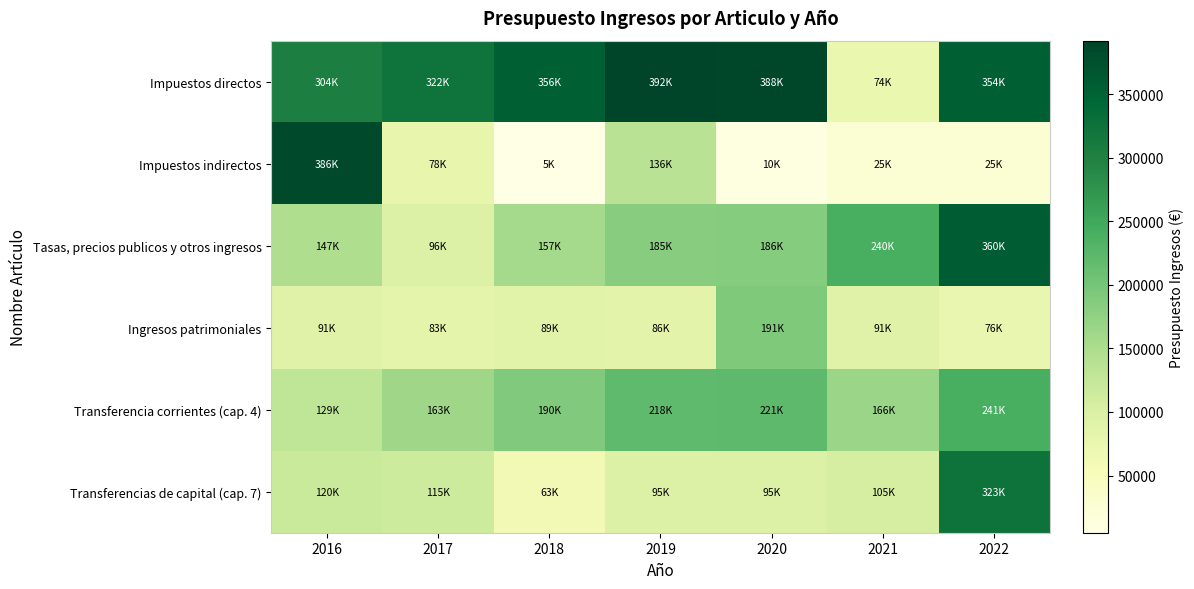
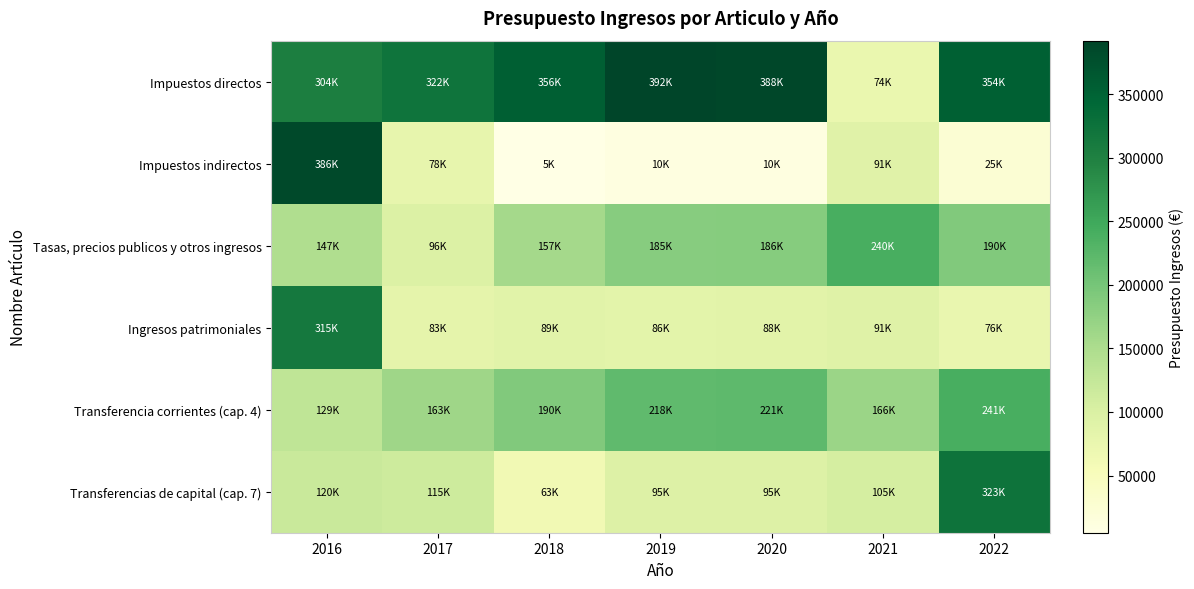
Impuestos indirectos, 2019: 136K -> 10K
Impuestos indirectos, 2021: 25K -> 91K
Tasas, precios publicos y otros ingresos, 2022: 360K -> 190K
Ingresos patrimoniales, 2016: 91K -> 315K
Ingresos patrimoniales, 2020: 191K -> 88K
